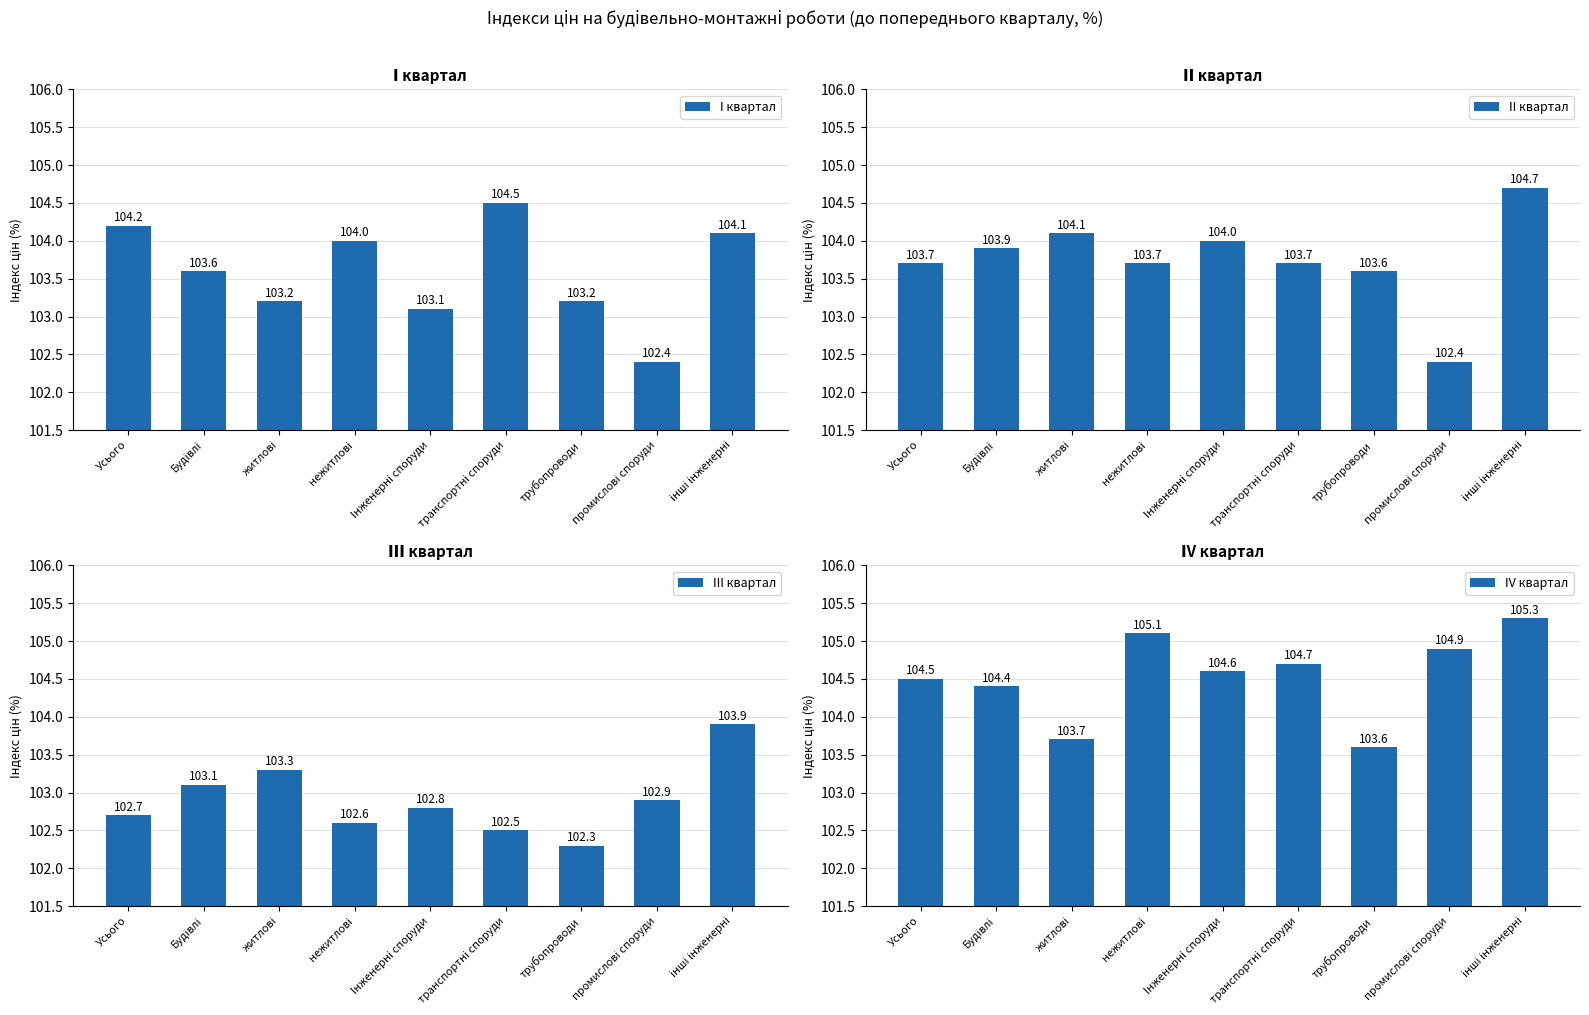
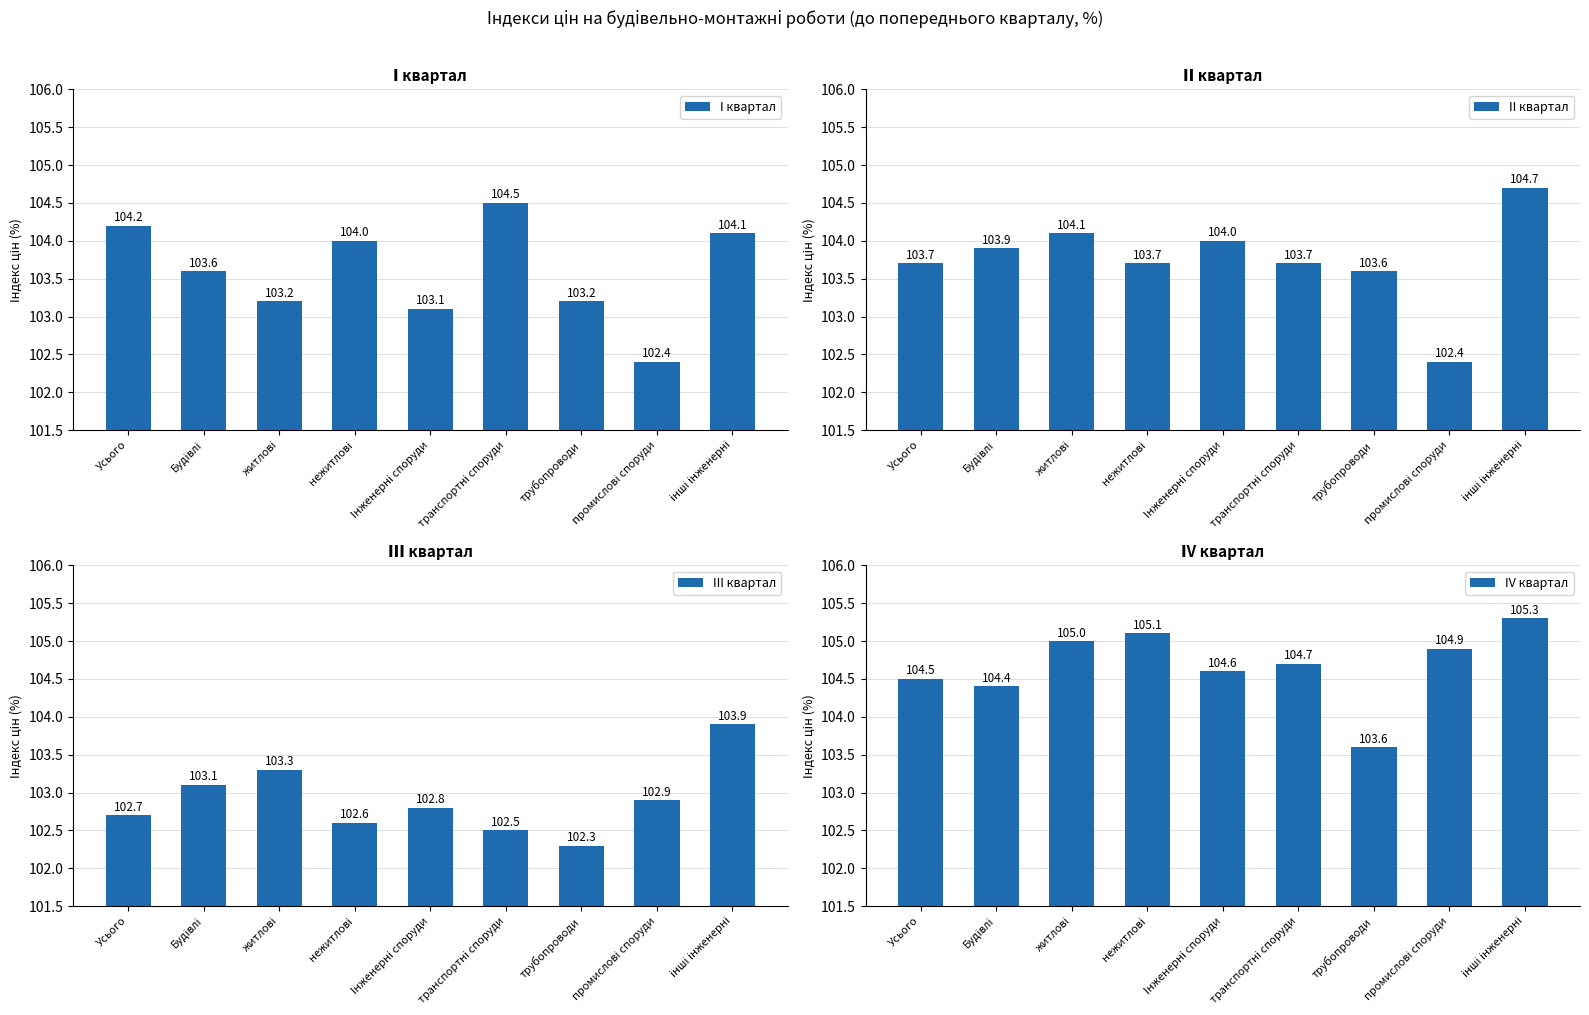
ІV квартал, житлові: 103.7 -> 105.0
